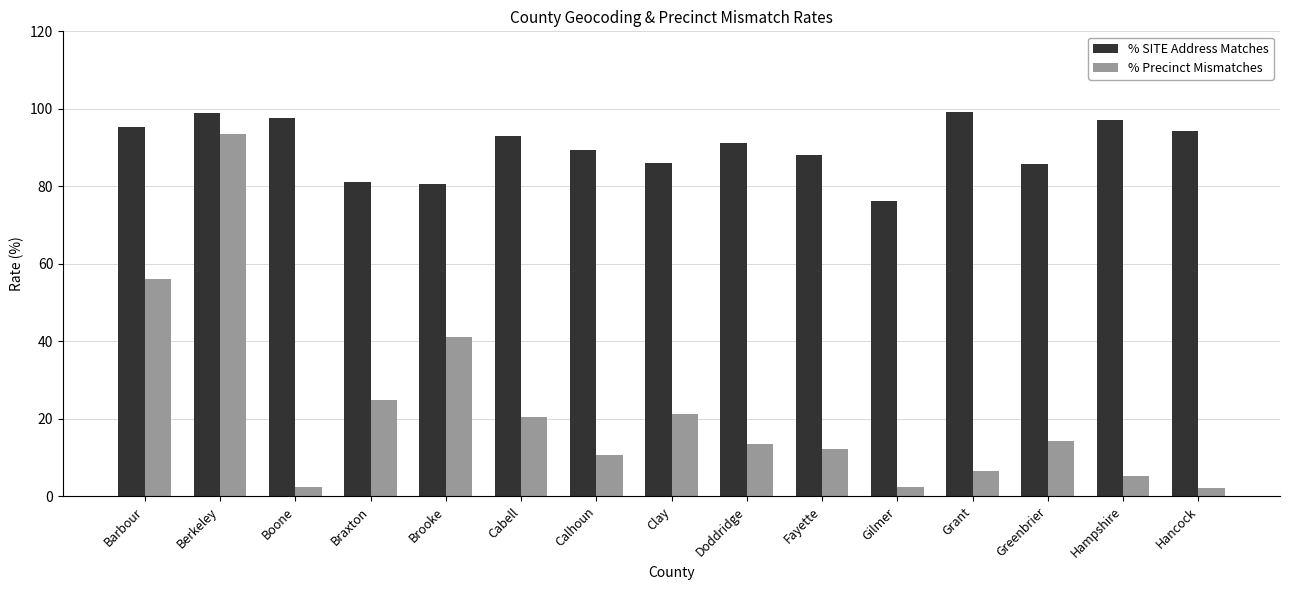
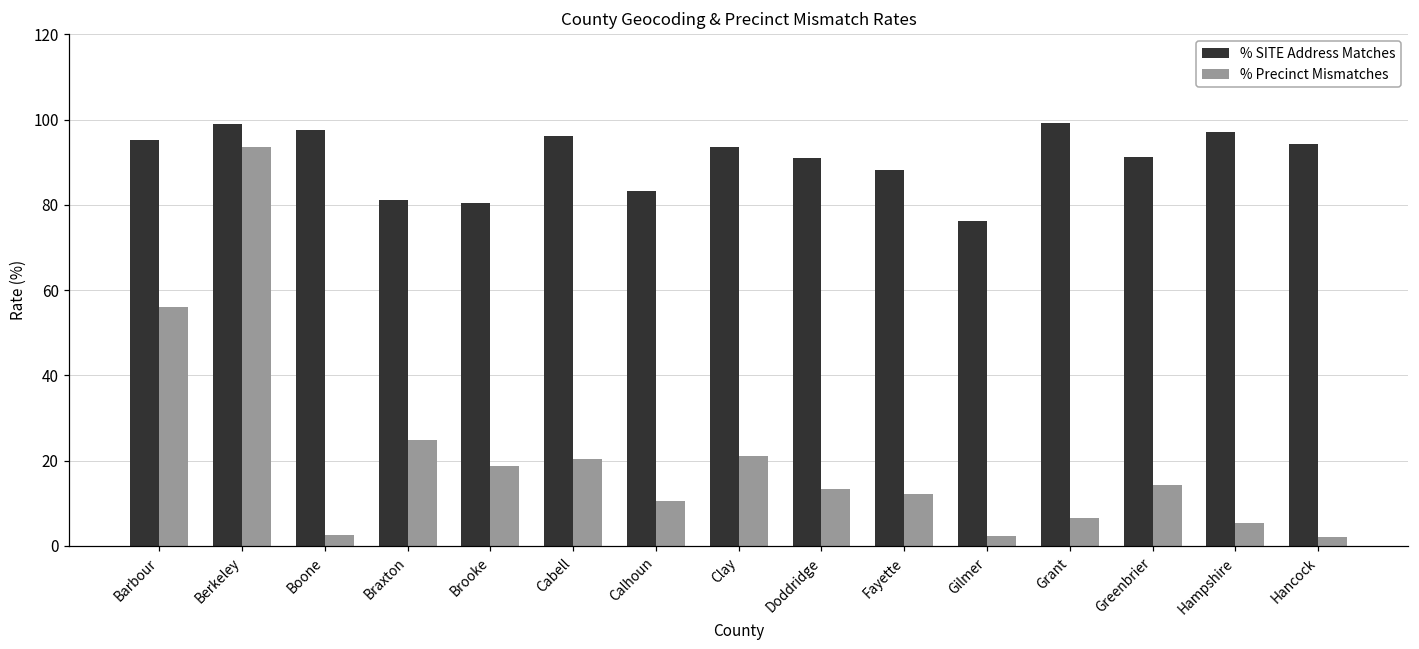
% Precinct Mismatches, Brooke: 41 -> 19
% SITE Address Matches, Cabell: 93 -> 96
% SITE Address Matches, Calhoun: 89 -> 83
% SITE Address Matches, Clay: 86 -> 94
% SITE Address Matches, Greenbrier: 86 -> 91
